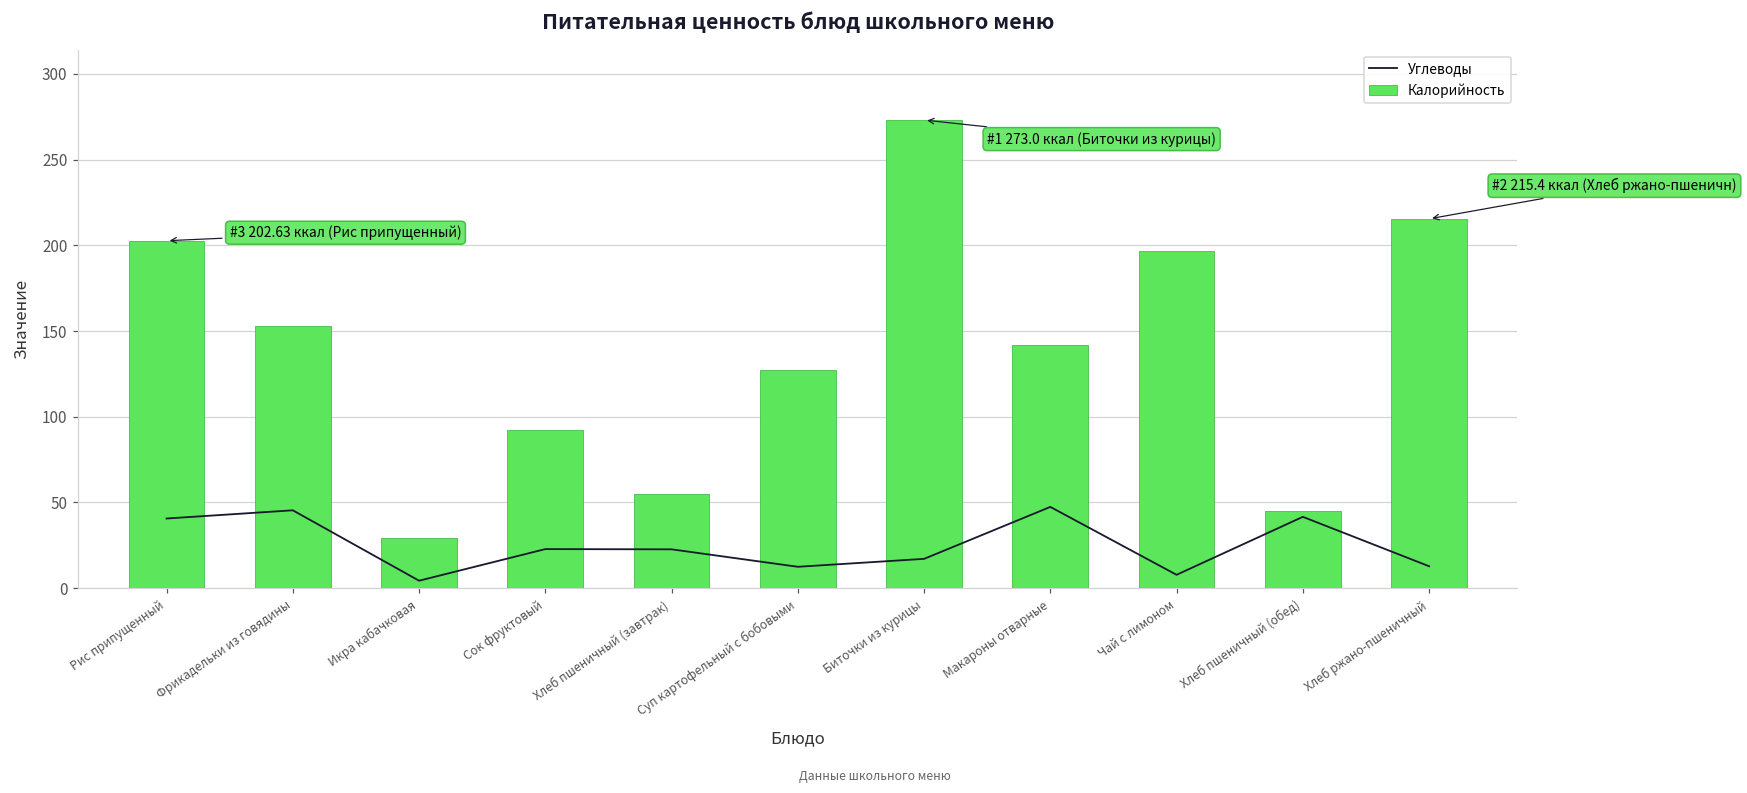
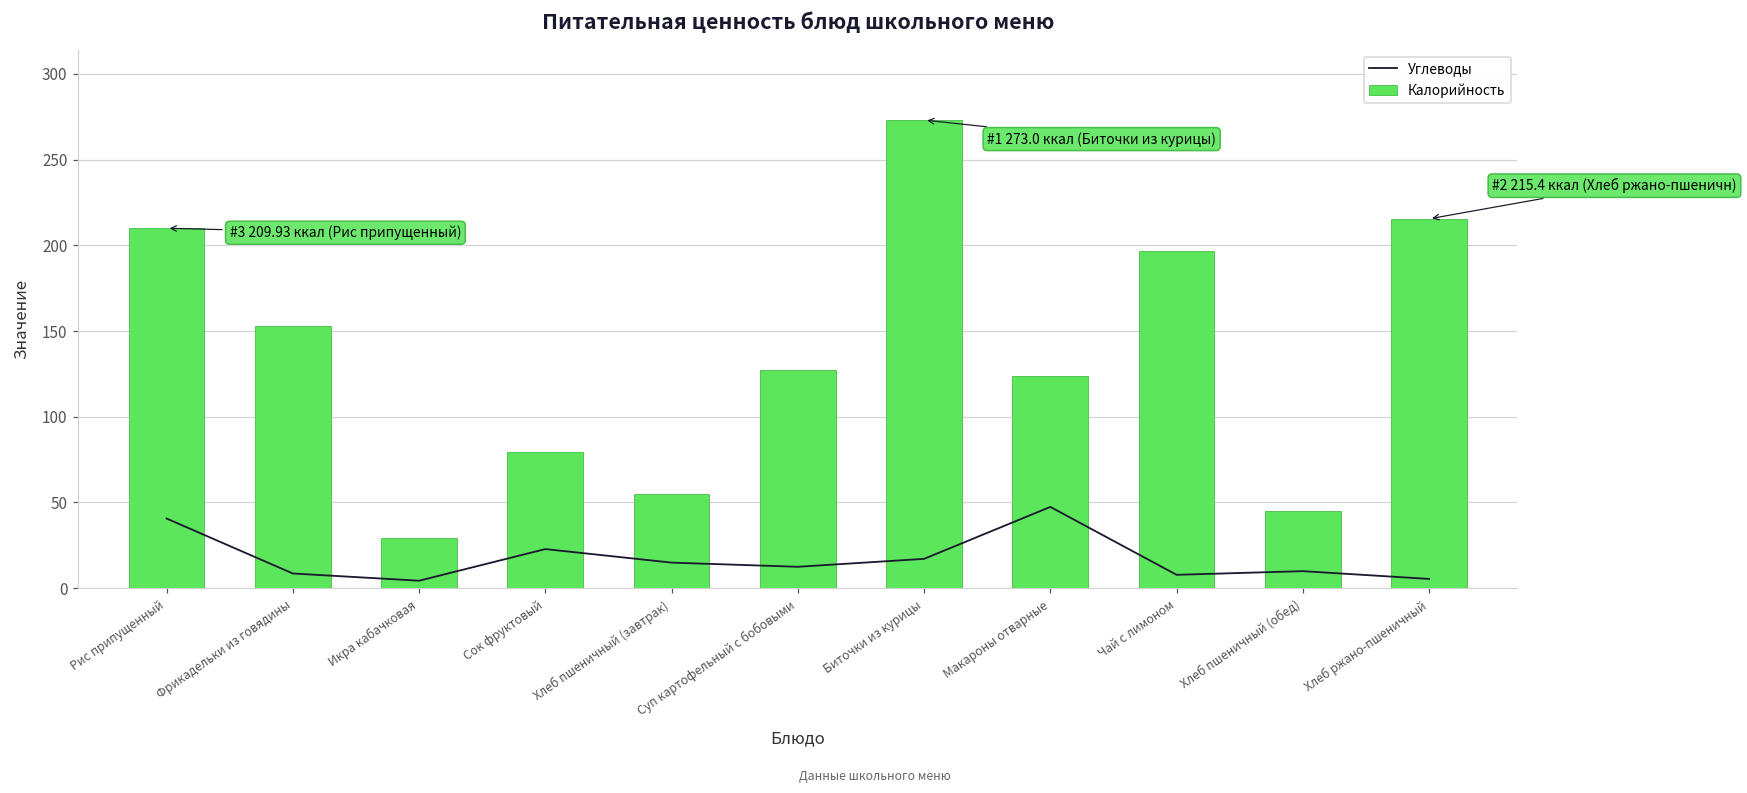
Калорийность, Рис припущенный: 202.63 -> 209.93
Углеводы, Фрикадельки из говядины: 45 -> 9
Калорийность, Сок фруктовый: 92 -> 79
Углеводы, Хлеб пшеничный (завтрак): 23 -> 15
Калорийность, Макароны отварные: 142 -> 124
Углеводы, Хлеб пшеничный (обед): 42 -> 10
Углеводы, Хлеб ржано-пшеничный: 13 -> 5
